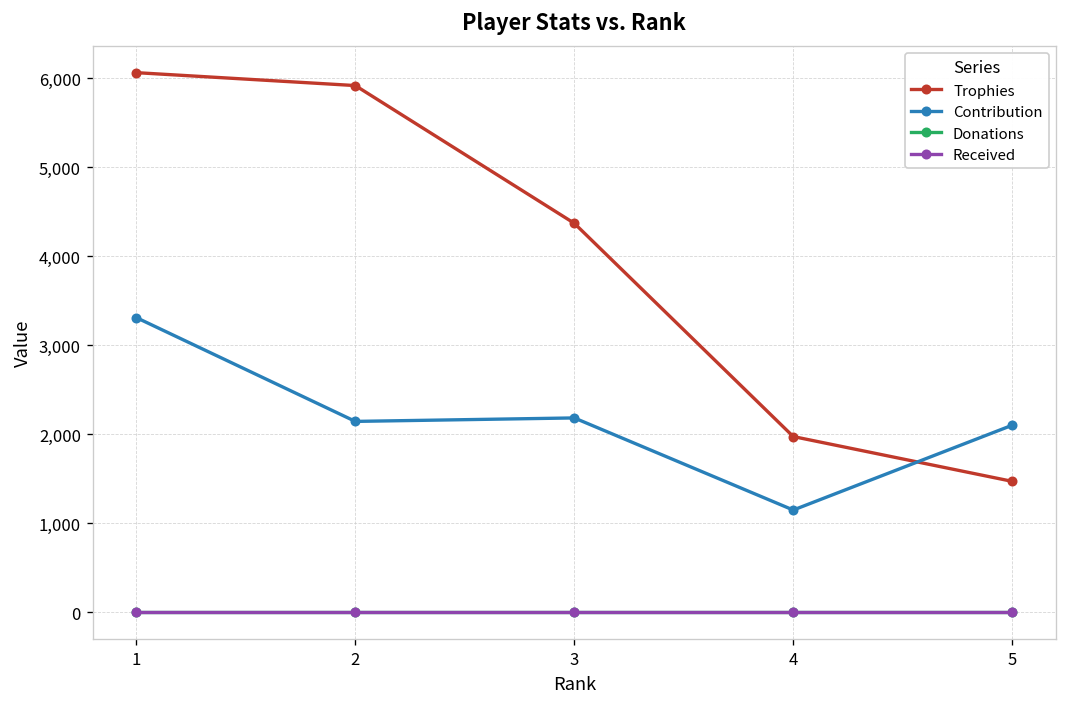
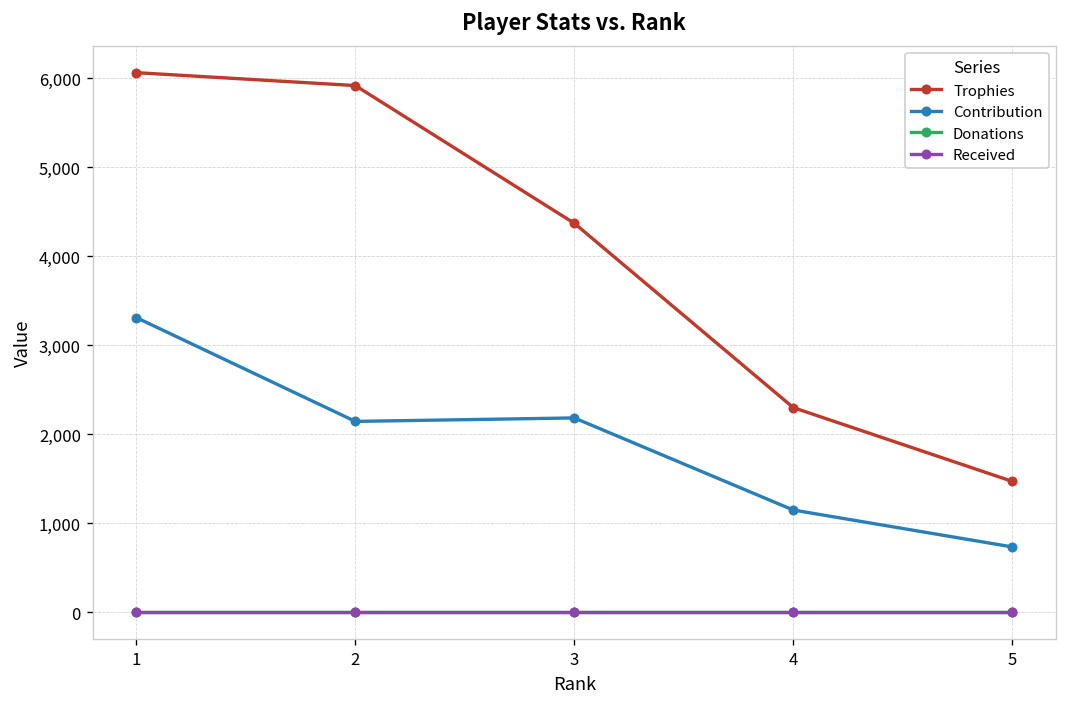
Trophies, 4: 2,000 -> 2,300
Contribution, 5: 2,100 -> 700
